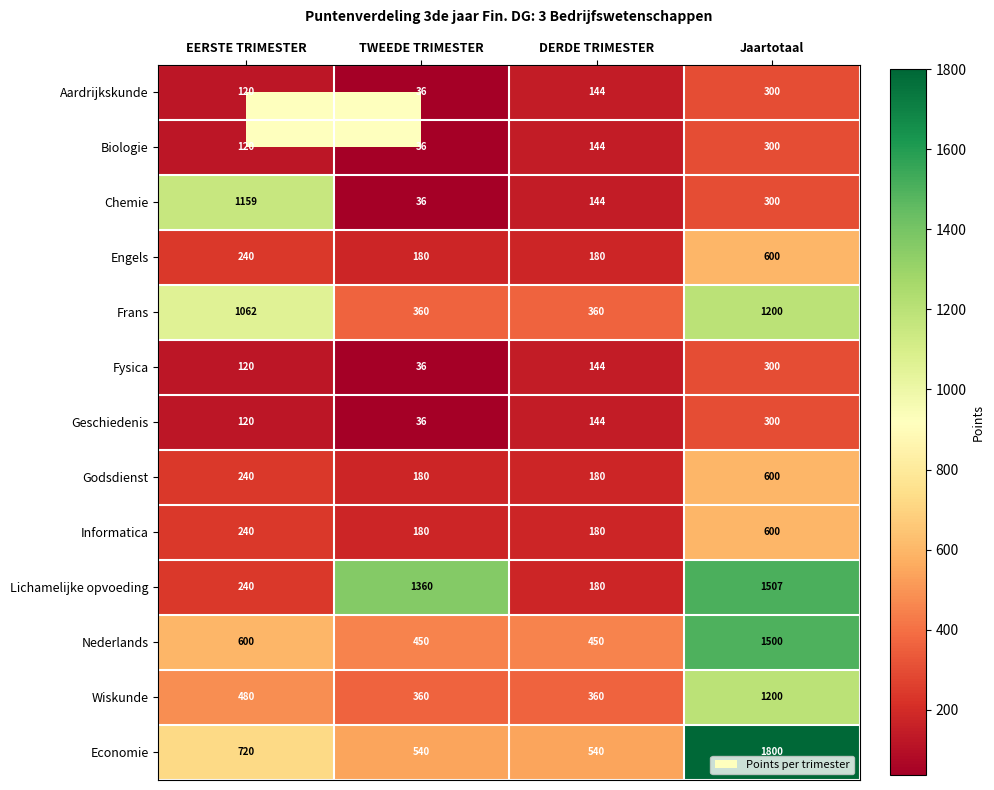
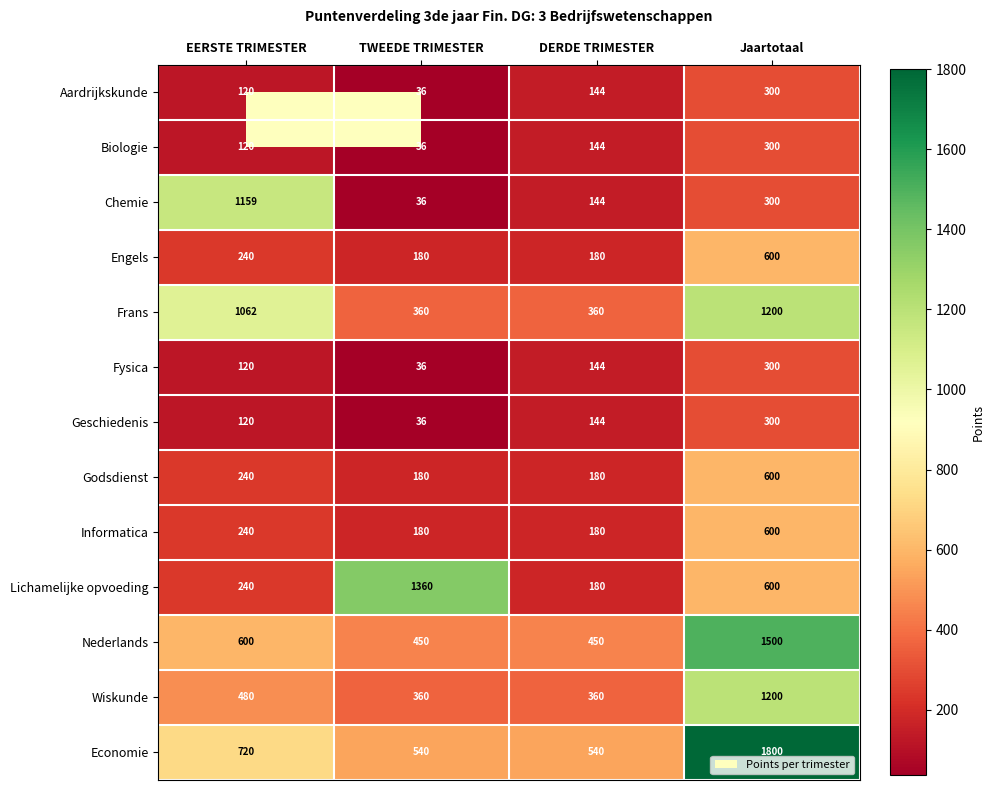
Lichamelijke opvoeding, Jaartotaal: 1507 -> 600
